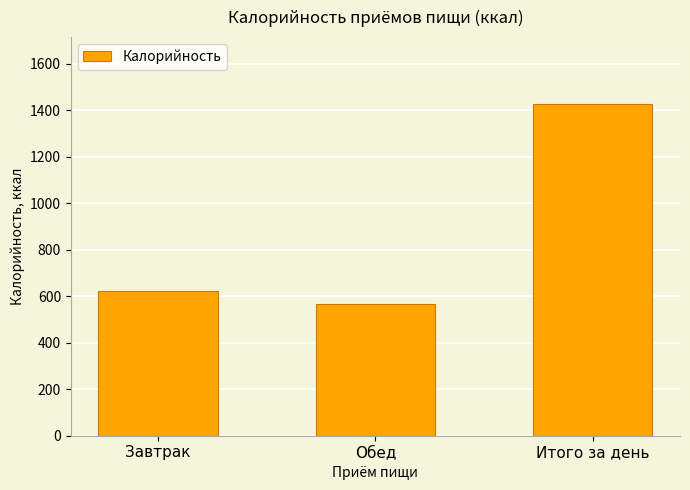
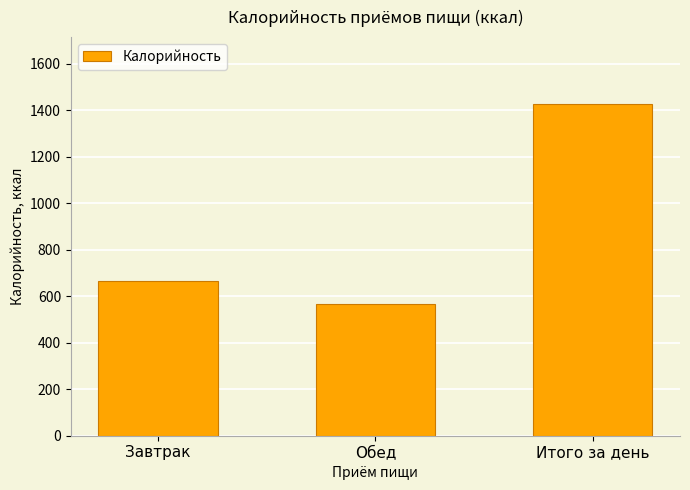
Завтрак: 620 -> 660
